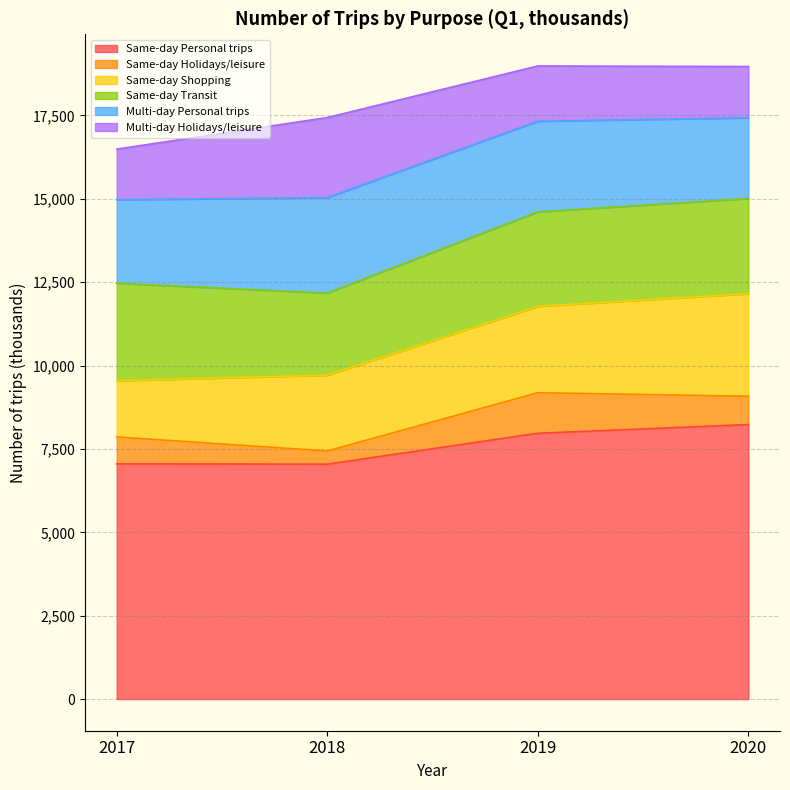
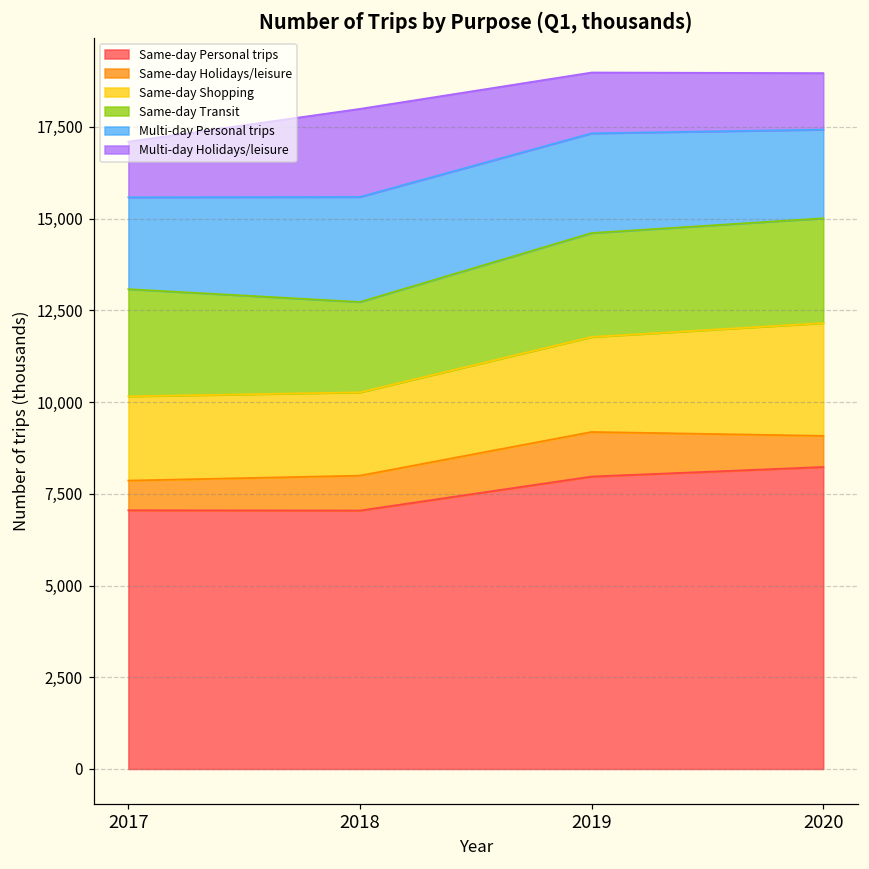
Same-day Shopping, 2017: 1,700 -> 2,300
Same-day Holidays/leisure, 2018: 400 -> 1,000
